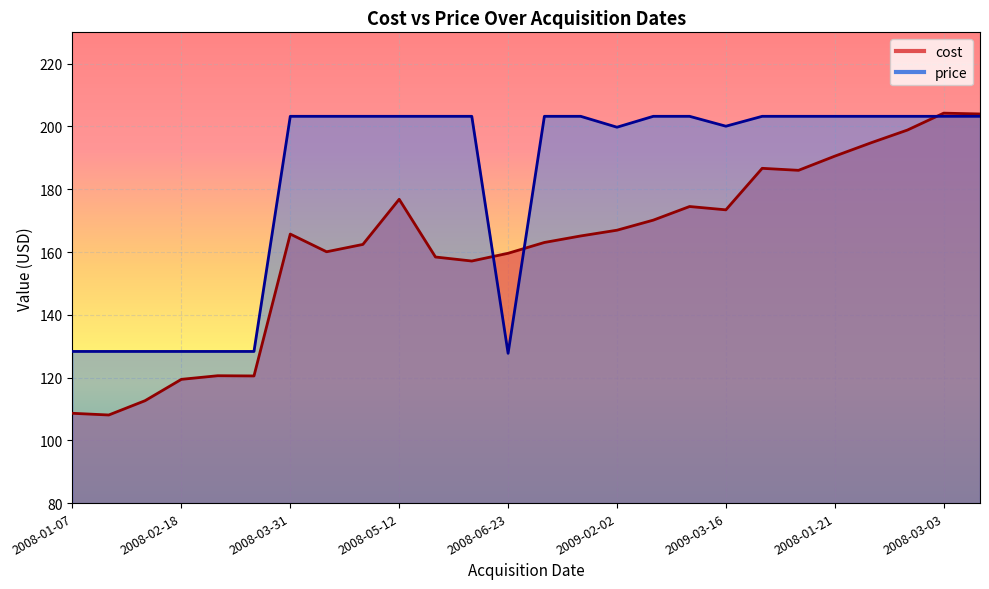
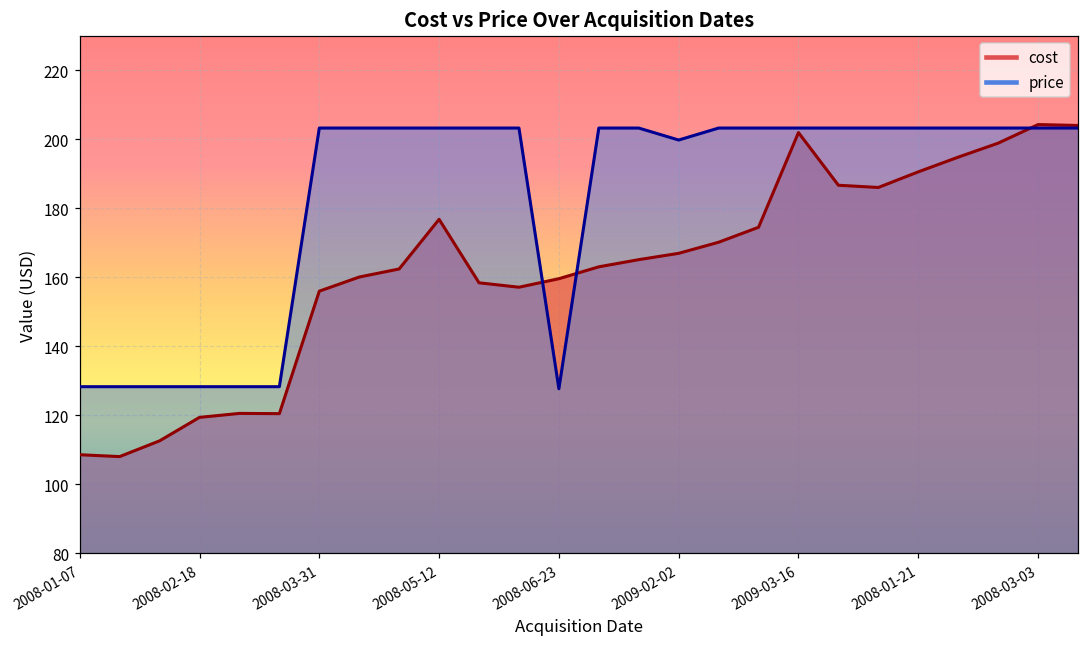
cost, 2008-03-31: 166 -> 156
cost, 2009-03-16: 173 -> 202
price, 2009-03-16: 200 -> 203
